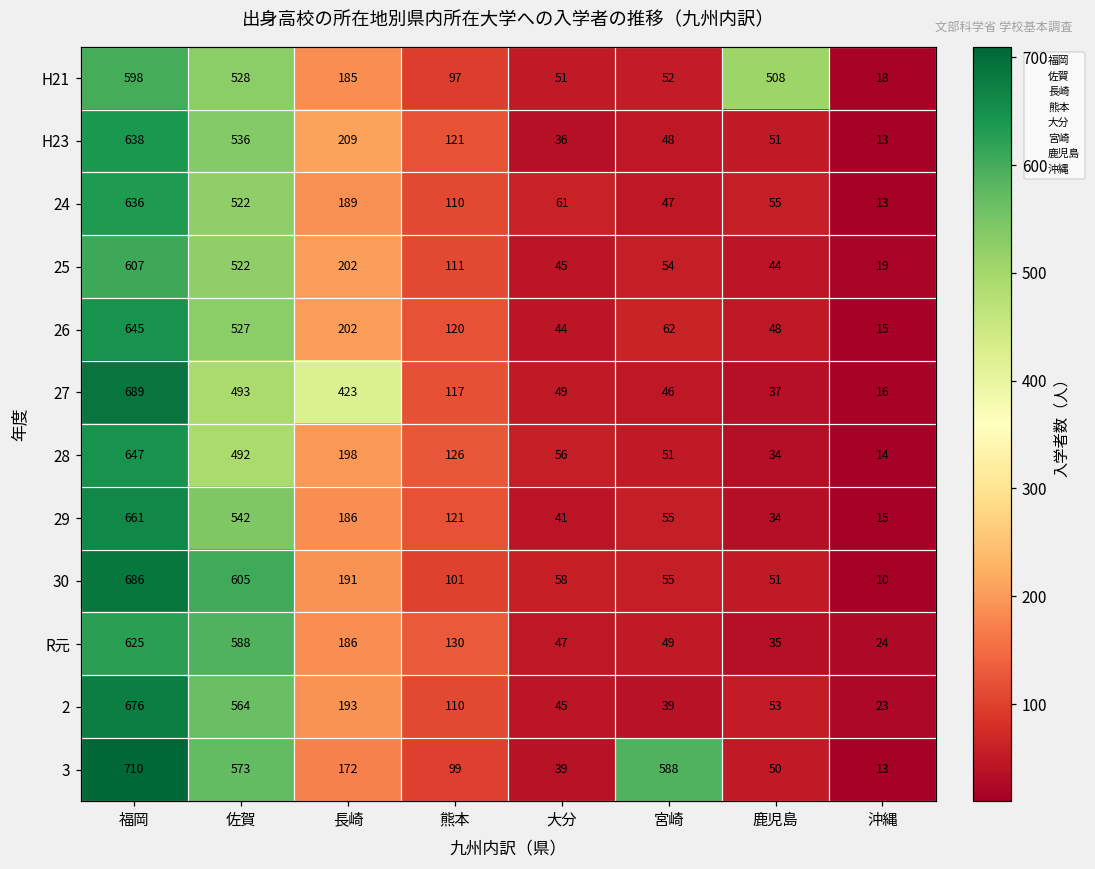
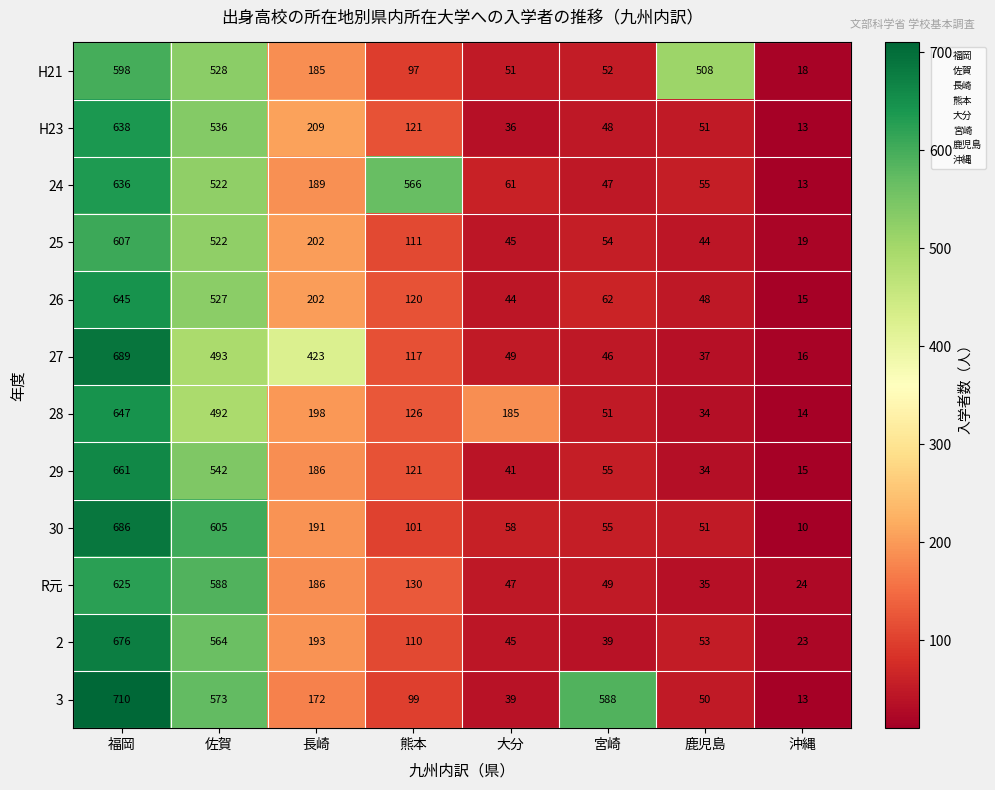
24, 熊本: 110 -> 566
28, 大分: 56 -> 185
